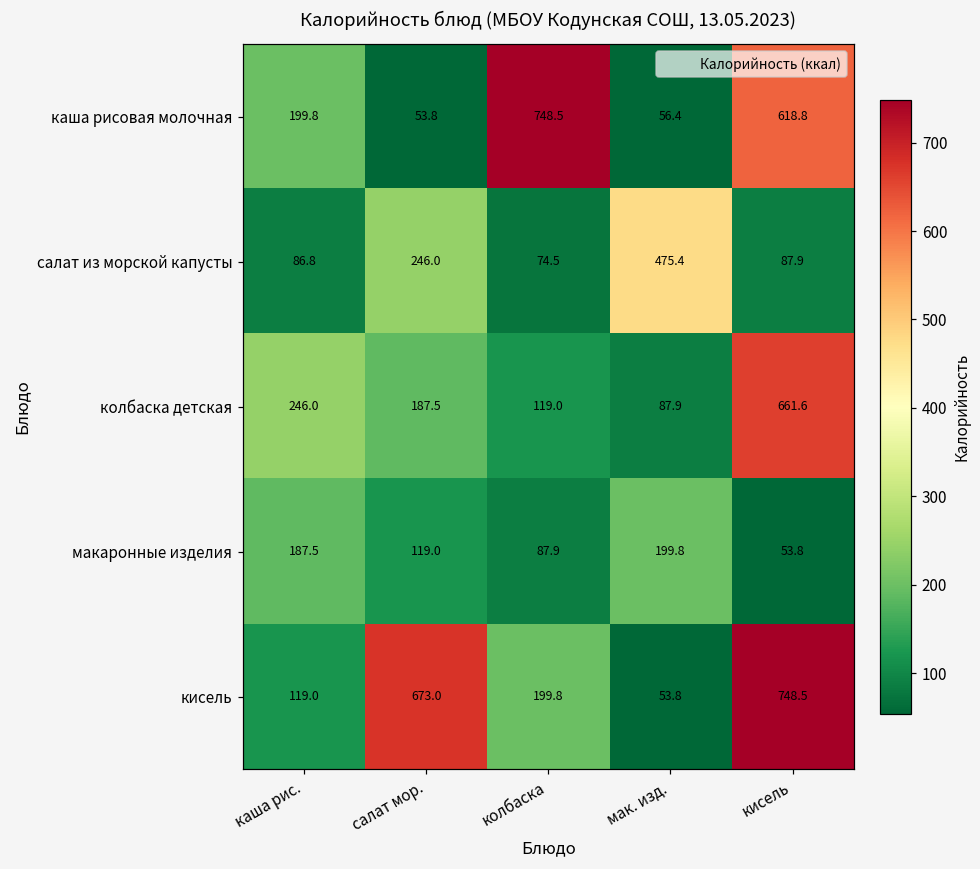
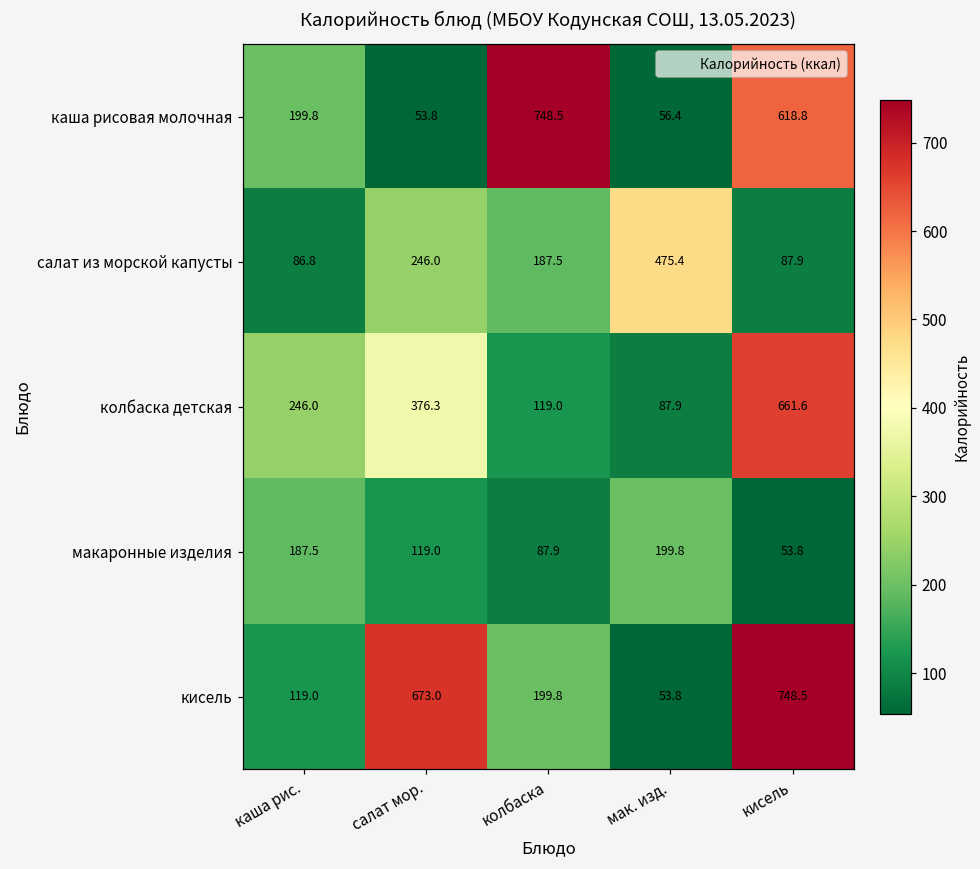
салат из морской капусты, колбаска: 74.5 -> 187.5
колбаска детская, салат мор.: 187.5 -> 376.3
